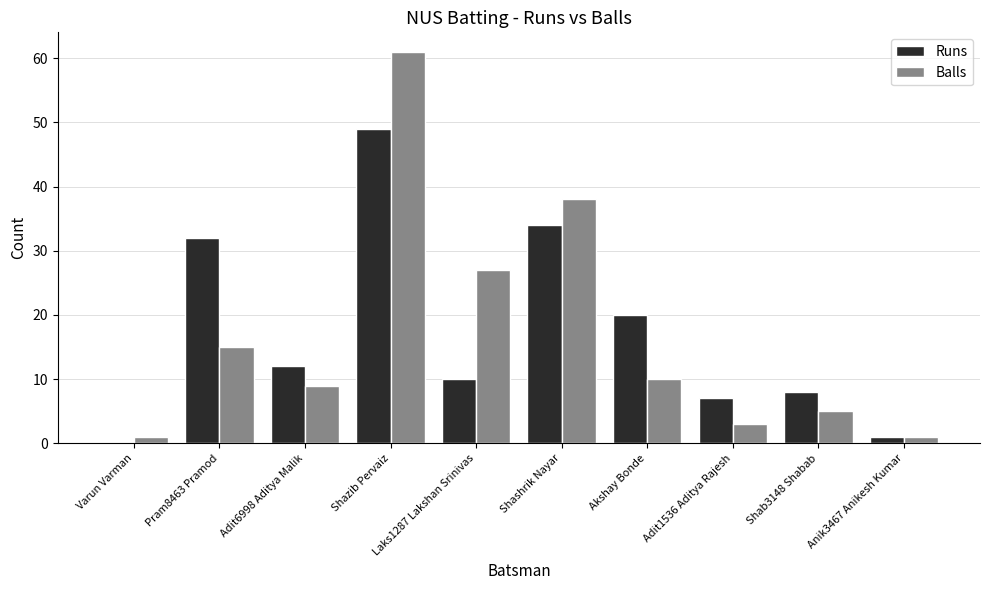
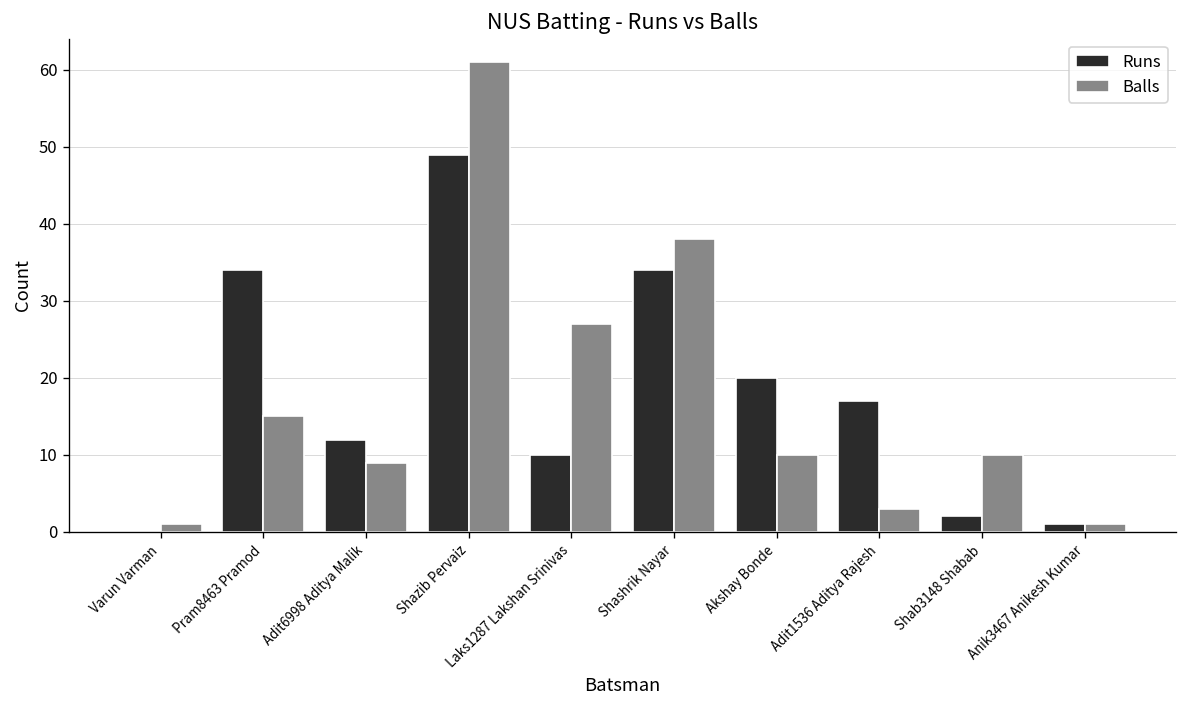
Runs, Pram8463 Pramod: 32 -> 34
Runs, Adit1536 Aditya Rajesh: 7 -> 17
Runs, Shab3148 Shabab: 8 -> 2
Balls, Shab3148 Shabab: 5 -> 10
